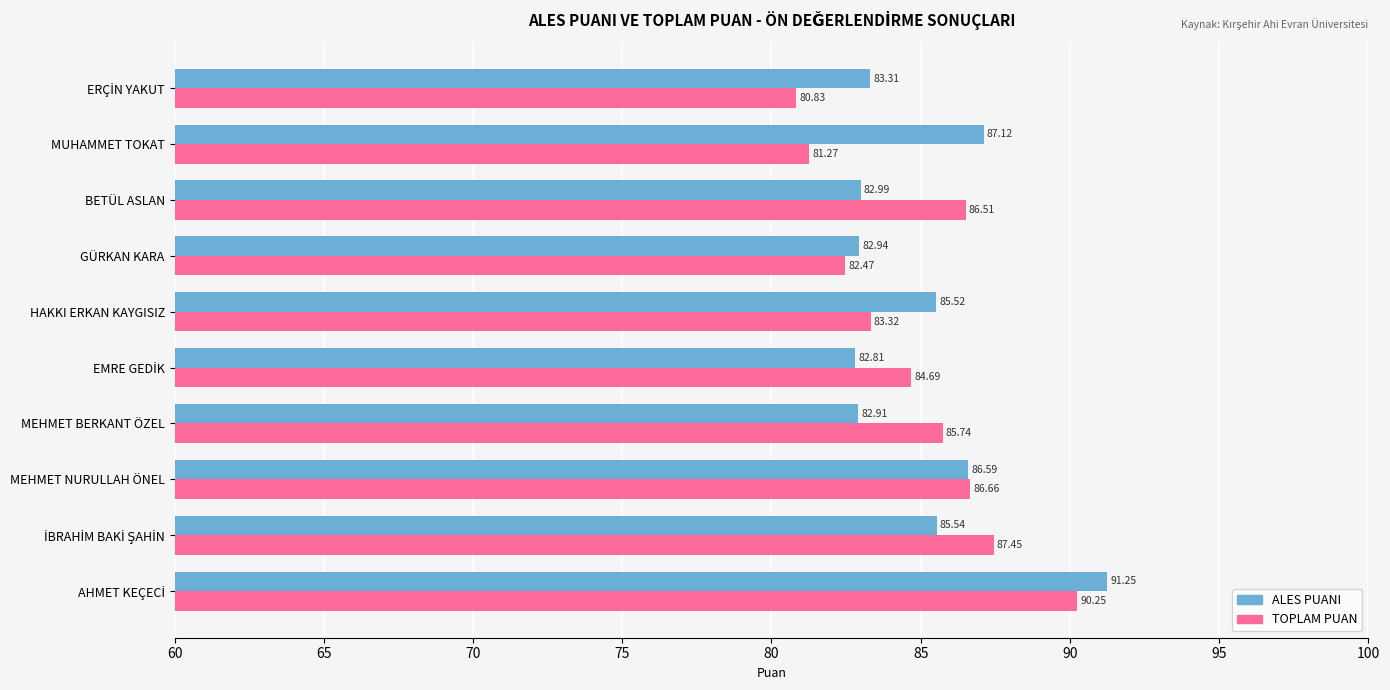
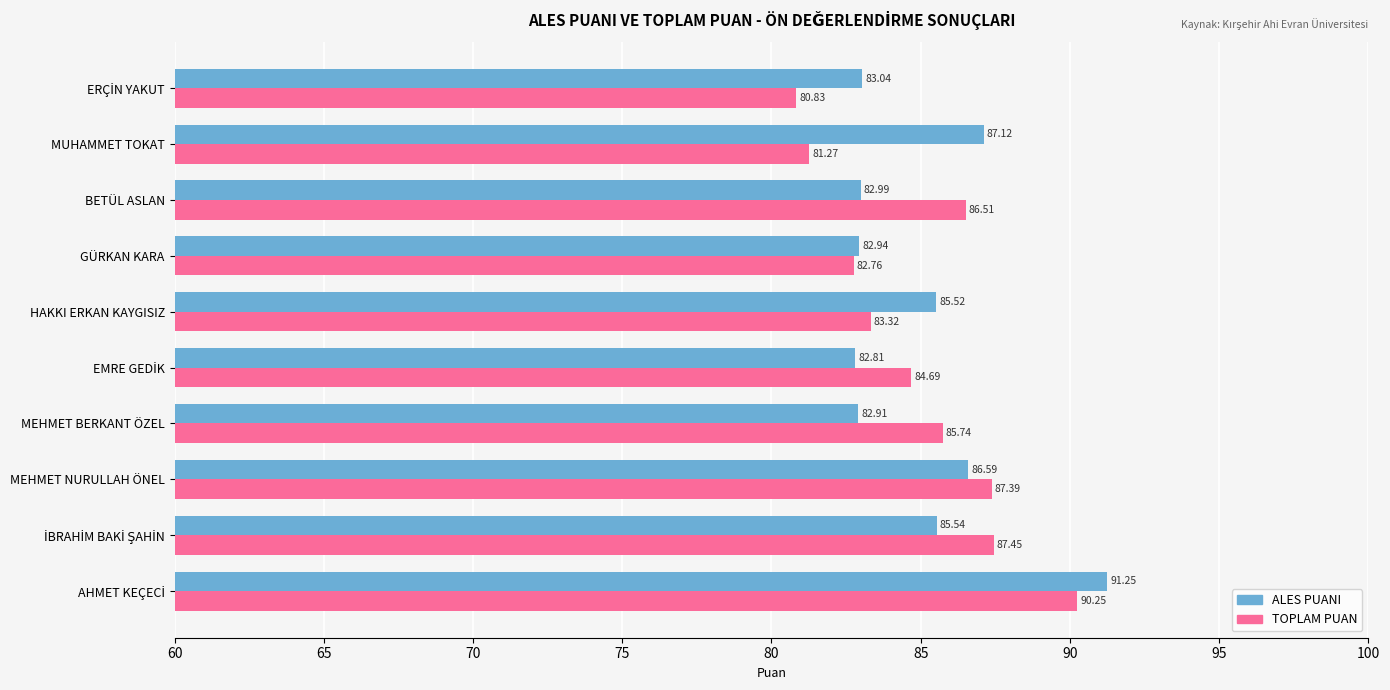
ALES PUANI, ERÇİN YAKUT: 83.31 -> 83.04
TOPLAM PUAN, GÜRKAN KARA: 82.47 -> 82.76
TOPLAM PUAN, MEHMET NURULLAH ÖNEL: 86.66 -> 87.39
